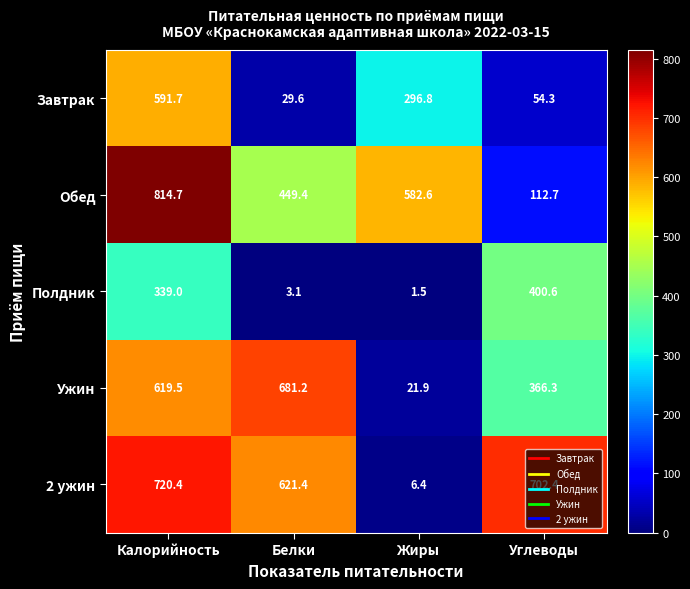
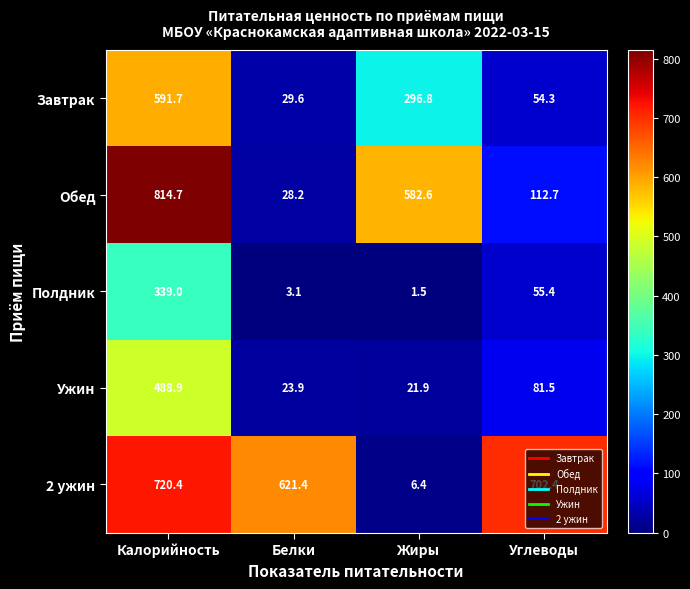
Обед, Белки: 449.4 -> 28.2
Полдник, Углеводы: 400.6 -> 55.4
Ужин, Калорийность: 619.5 -> 488.9
Ужин, Белки: 681.2 -> 23.9
Ужин, Углеводы: 366.3 -> 81.5
